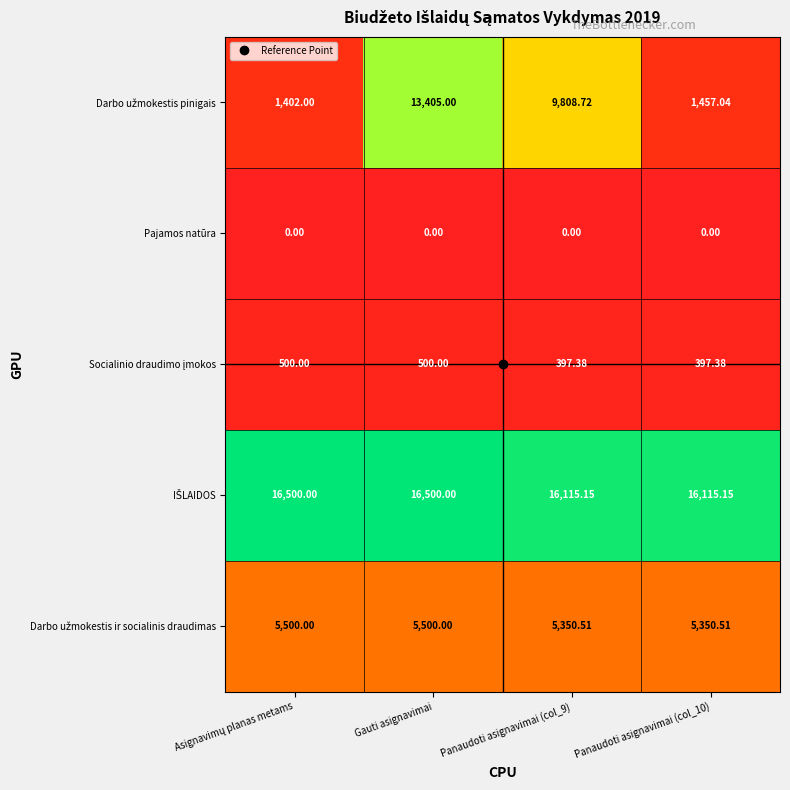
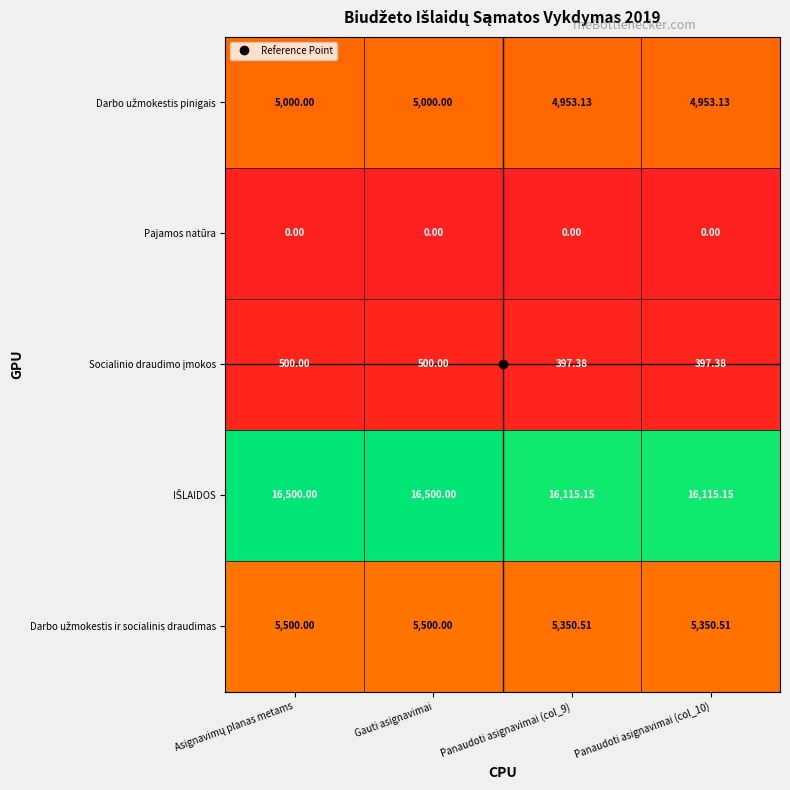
Darbo užmokestis pinigais, Asignavimų planas metams: 1,402.00 -> 5,000.00
Darbo užmokestis pinigais, Gauti asignavimai: 13,405.00 -> 5,000.00
Darbo užmokestis pinigais, Panaudoti asignavimai (col_9): 9,808.72 -> 4,953.13
Darbo užmokestis pinigais, Panaudoti asignavimai (col_10): 1,457.04 -> 4,953.13
